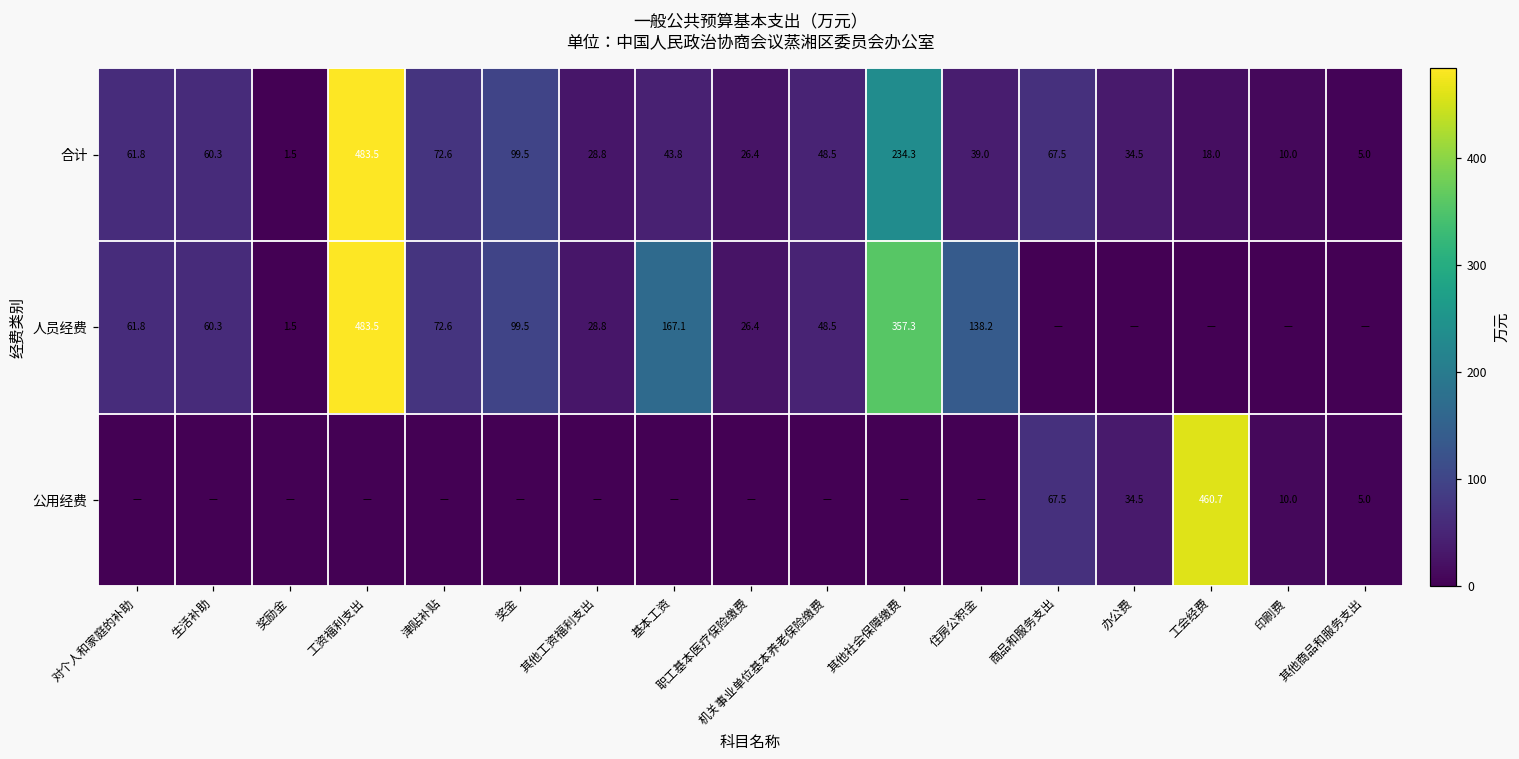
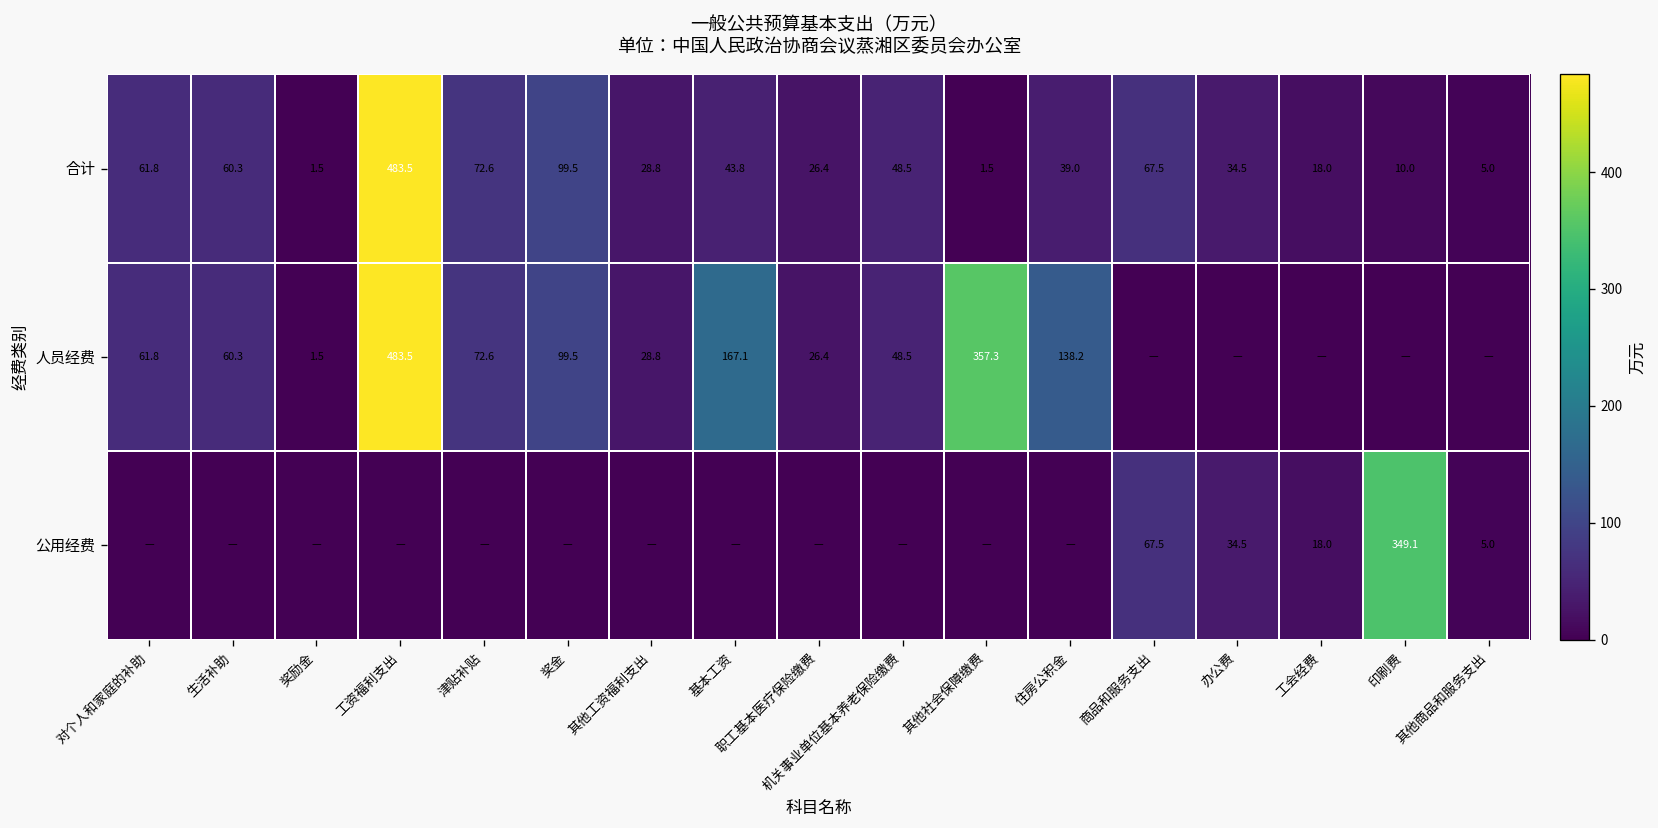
合计, 其他社会保障缴费: 234.3 -> 1.5
公用经费, 工会经费: 460.7 -> 18.0
公用经费, 印刷费: 10.0 -> 349.1
